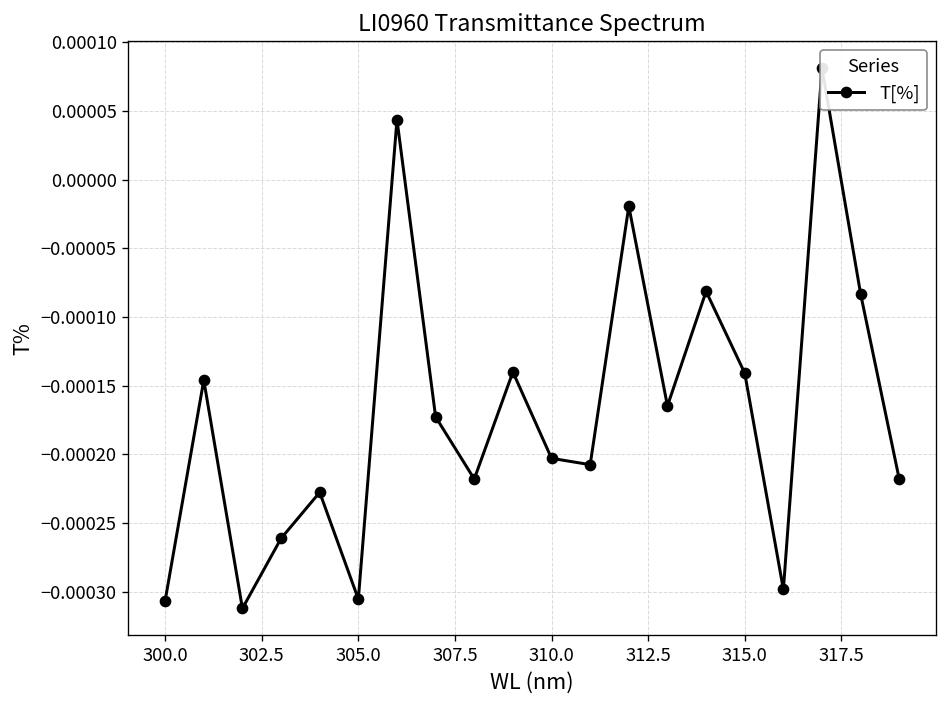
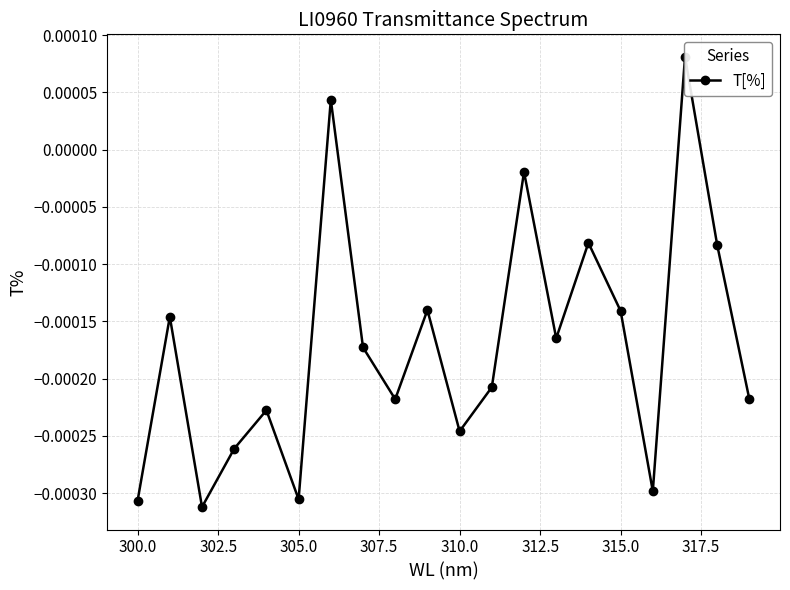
310.0: -0.000203 -> -0.000246
